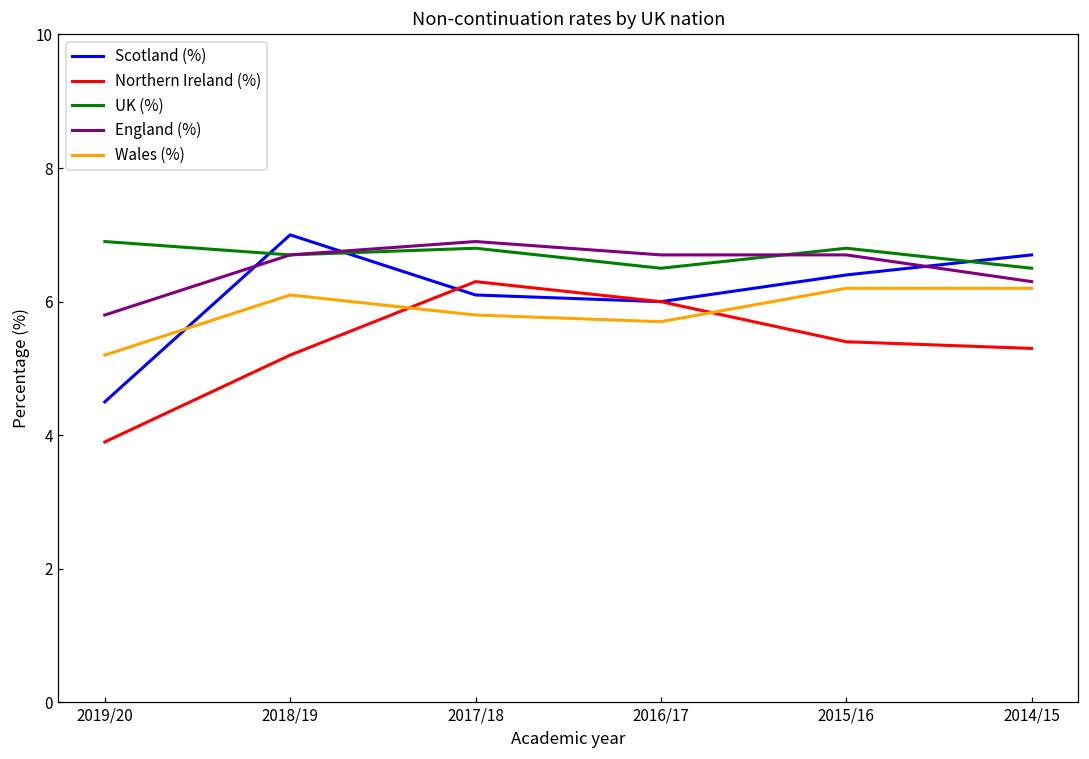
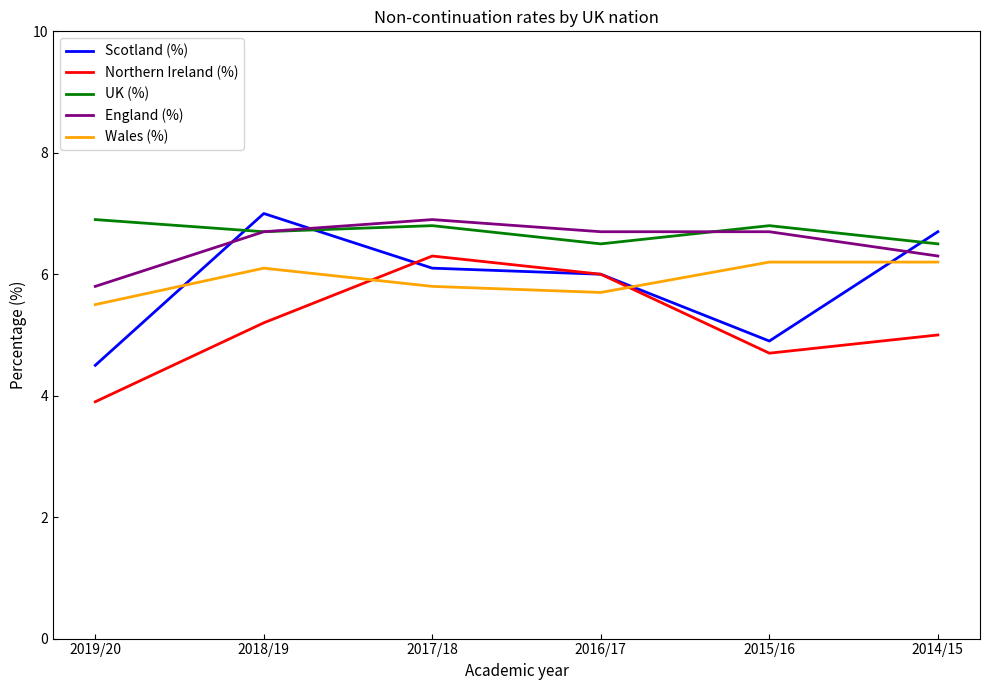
Wales (%), 2019/20: 5.2 -> 5.5
Scotland (%), 2015/16: 6.4 -> 4.9
Northern Ireland (%), 2015/16: 5.4 -> 4.7
Northern Ireland (%), 2014/15: 5.3 -> 5.0
